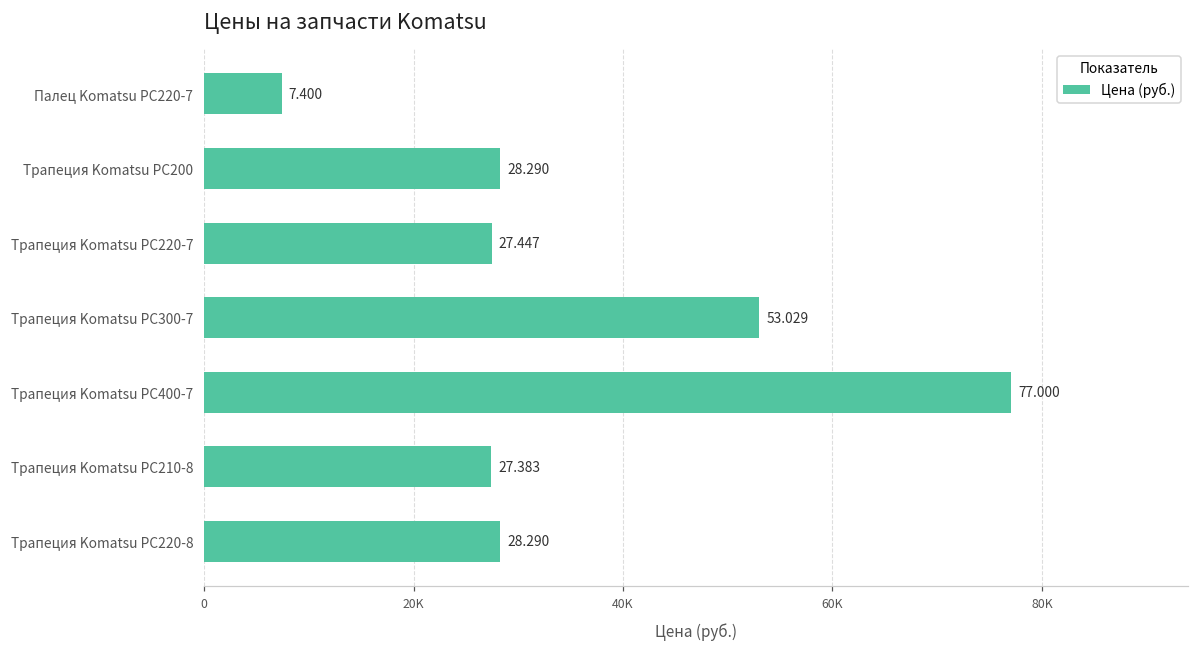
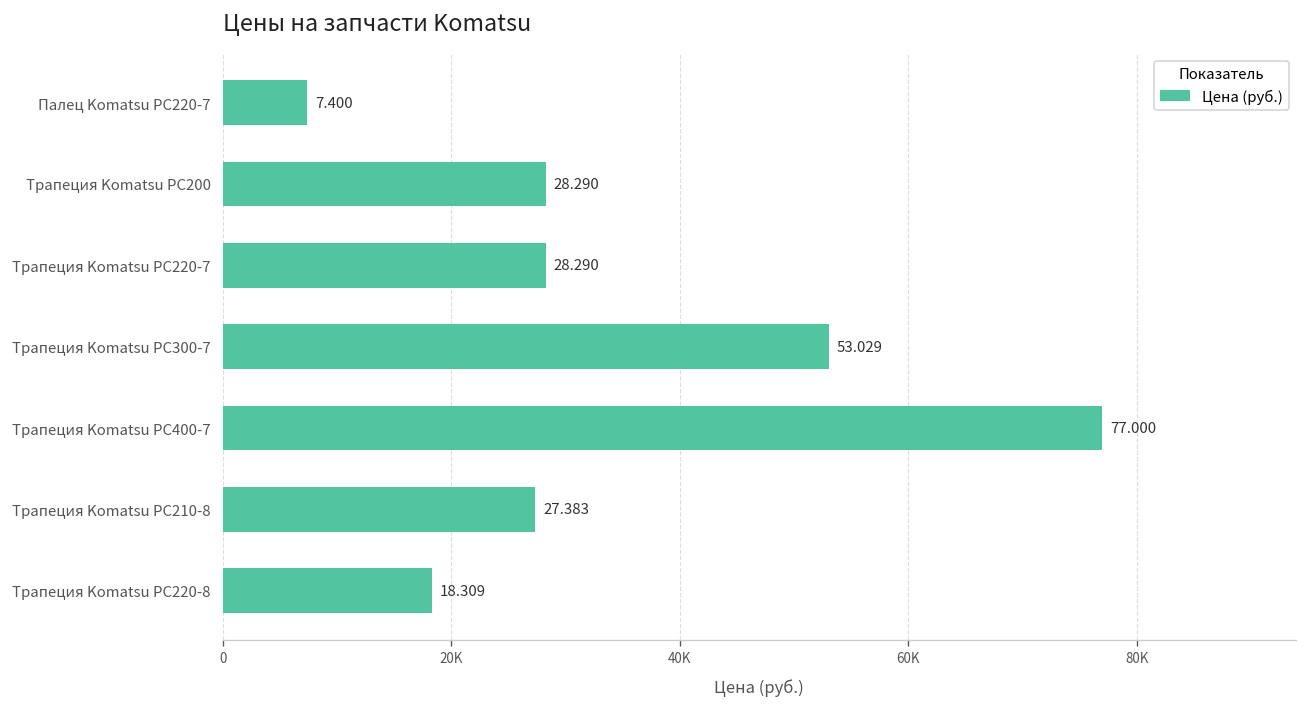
Трапеция Komatsu PC220-7: 27.447 -> 28.290
Трапеция Komatsu PC220-8: 28.290 -> 18.309
